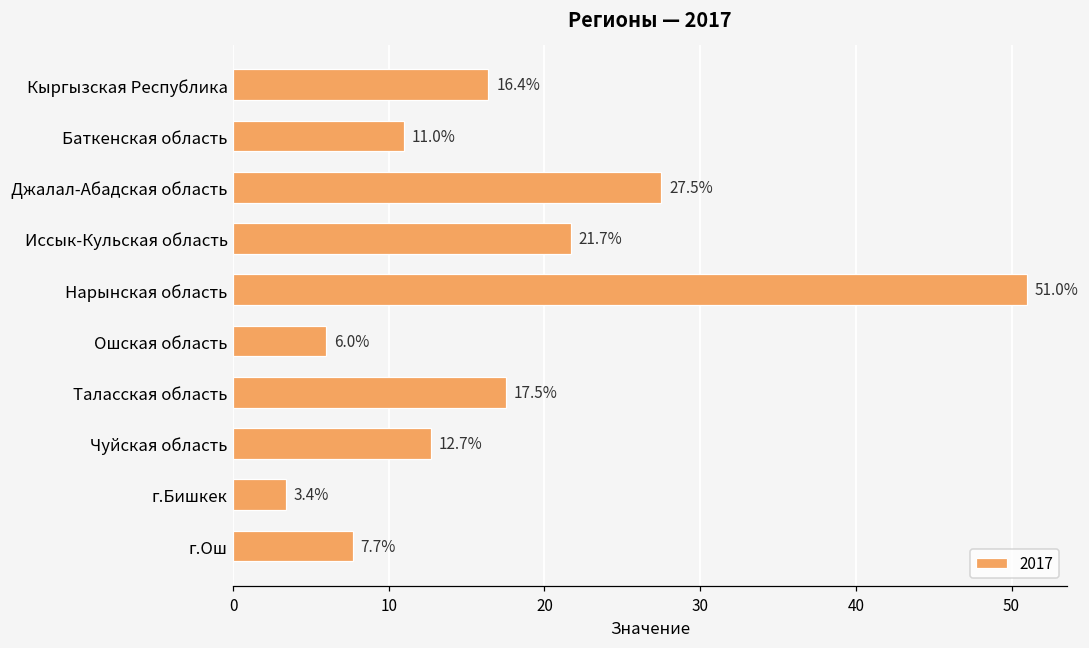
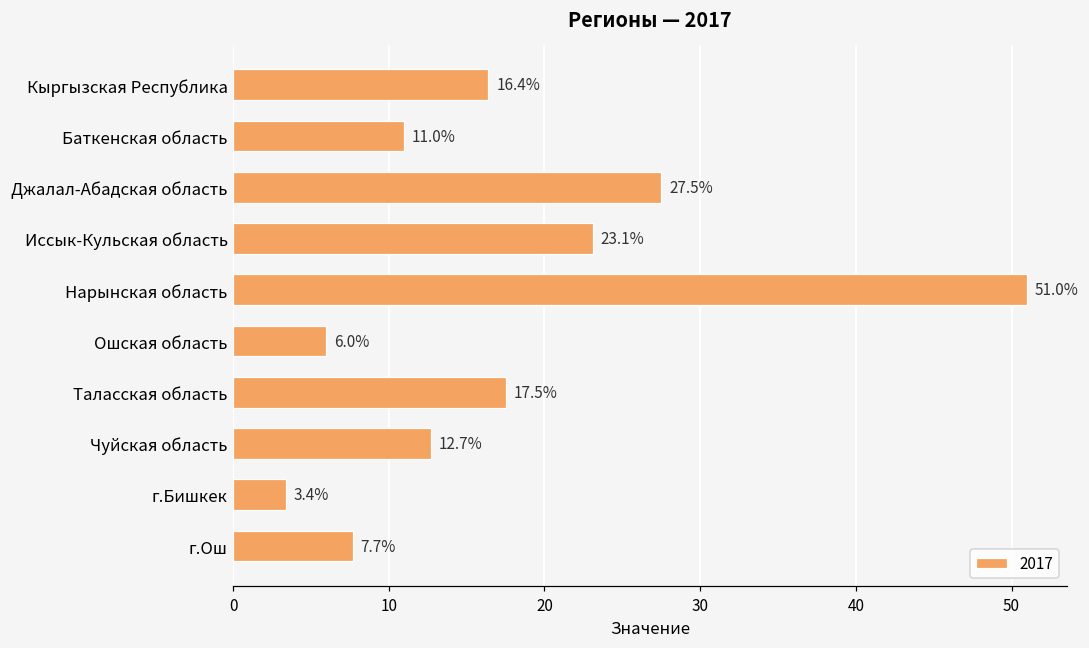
Иссык-Кульская область: 21.7% -> 23.1%
